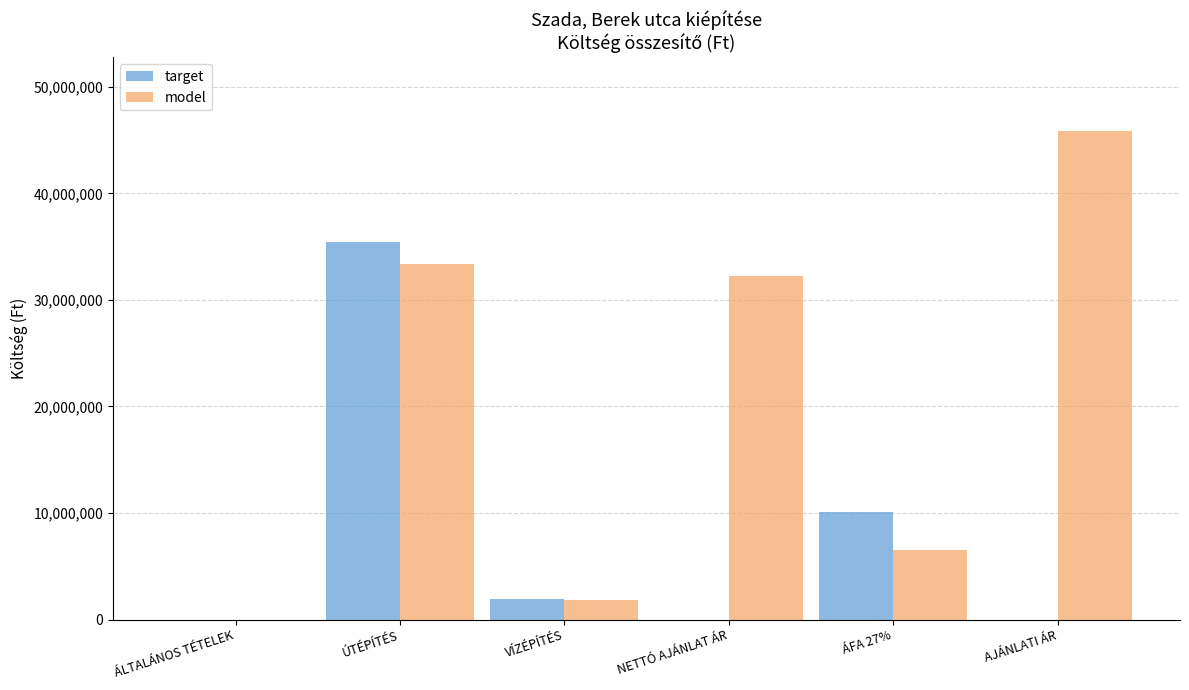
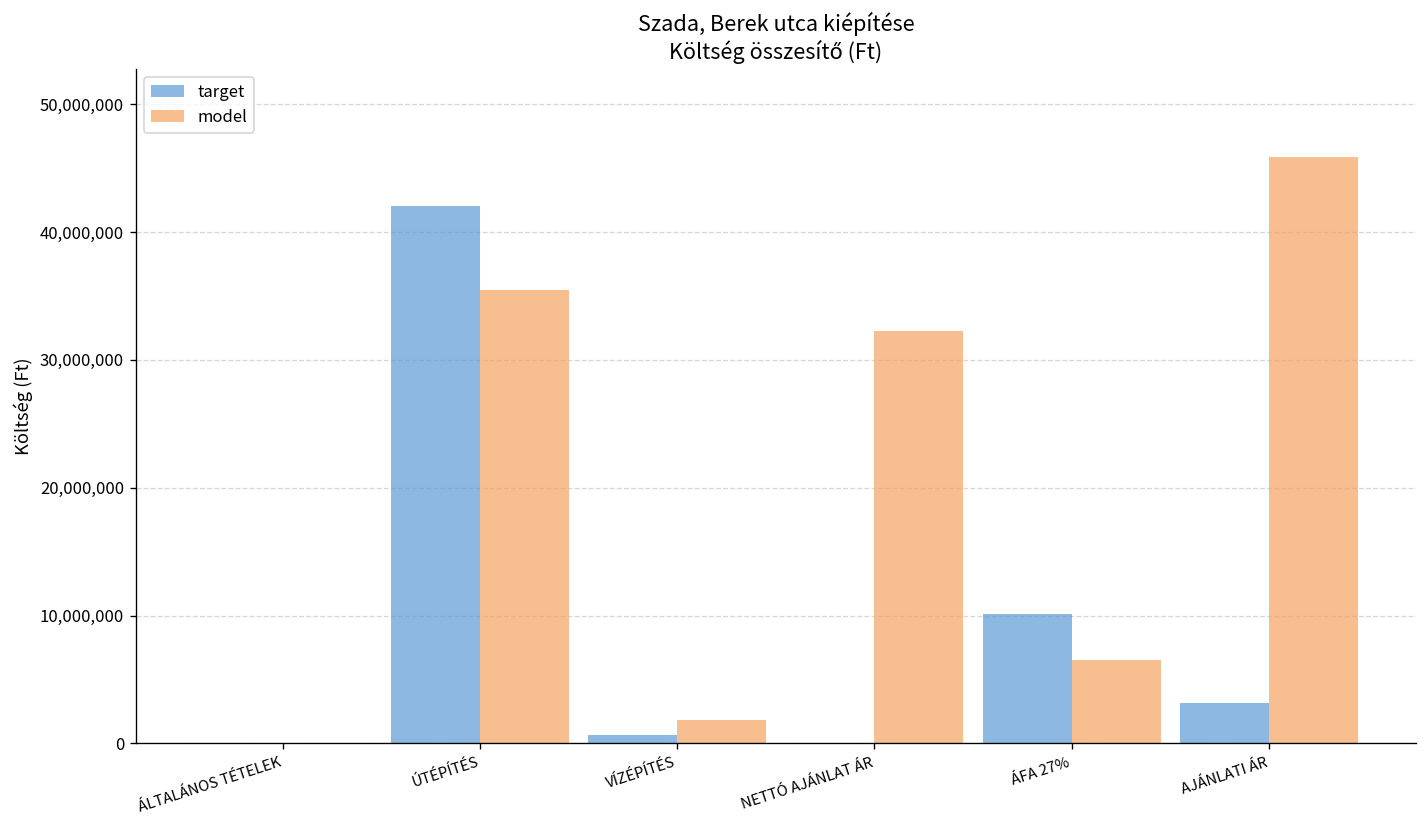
target, ÚTÉPÍTÉS: 35,500,000 -> 42,100,000
model, ÚTÉPÍTÉS: 33,400,000 -> 35,500,000
target, VÍZÉPÍTÉS: 1,900,000 -> 700,000
target, AJÁNLATI ÁR: 0 -> 3,100,000
